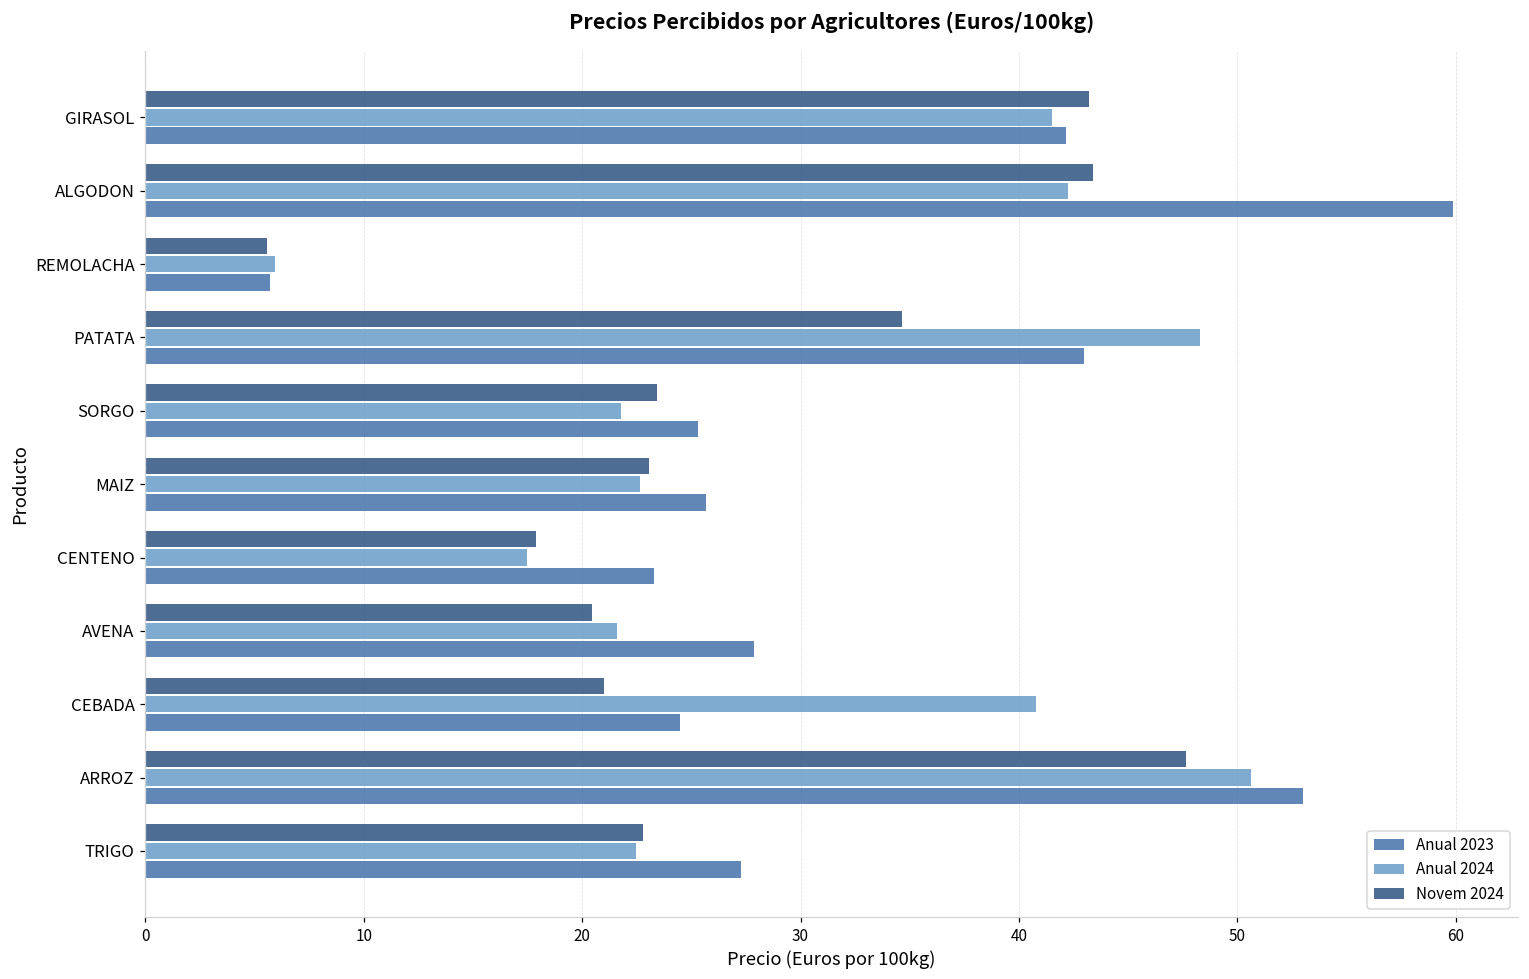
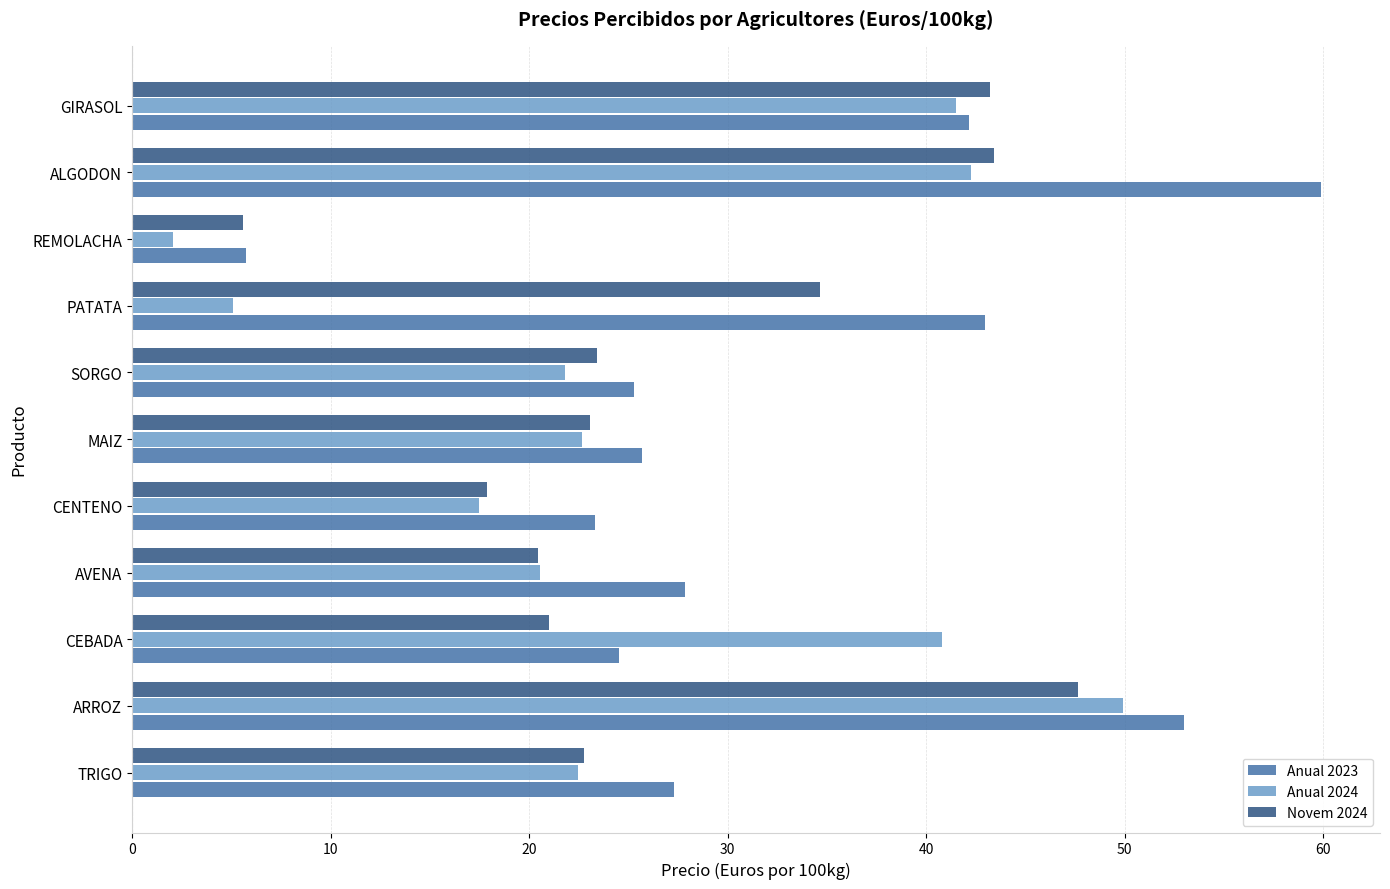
Anual 2024, REMOLACHA: 6.0 -> 2.1
Anual 2024, PATATA: 48.3 -> 5.1
Anual 2024, AVENA: 21.6 -> 20.6
Anual 2024, ARROZ: 50.6 -> 49.9
